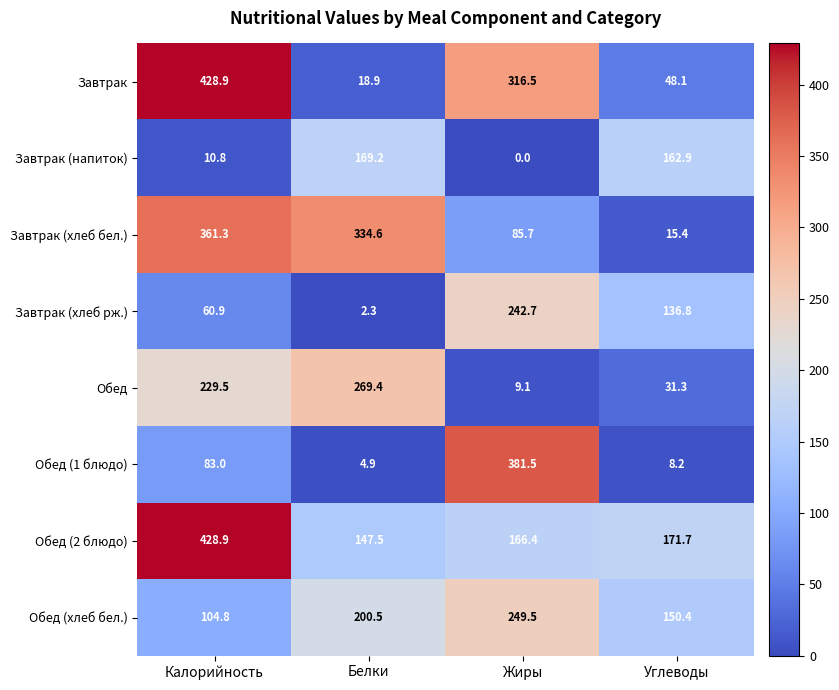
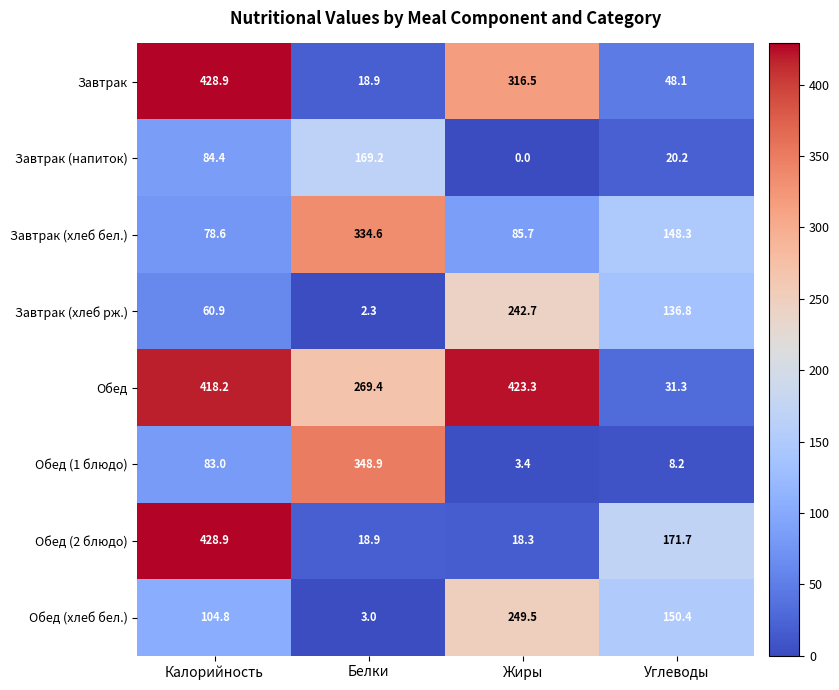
Завтрак (напиток), Калорийность: 10.8 -> 84.4
Завтрак (напиток), Углеводы: 162.9 -> 20.2
Завтрак (хлеб бел.), Калорийность: 361.3 -> 78.6
Завтрак (хлеб бел.), Углеводы: 15.4 -> 148.3
Обед, Калорийность: 229.5 -> 418.2
Обед, Жиры: 9.1 -> 423.3
Обед (1 блюдо), Белки: 4.9 -> 348.9
Обед (1 блюдо), Жиры: 381.5 -> 3.4
Обед (2 блюдо), Белки: 147.5 -> 18.9
Обед (2 блюдо), Жиры: 166.4 -> 18.3
Обед (хлеб бел.), Белки: 200.5 -> 3.0
